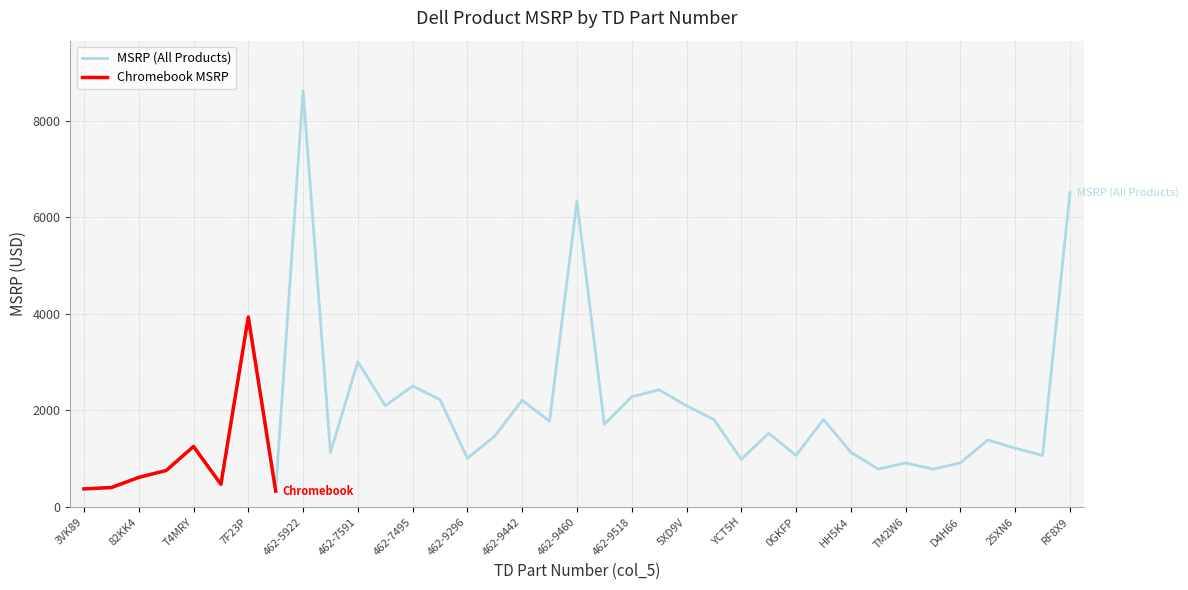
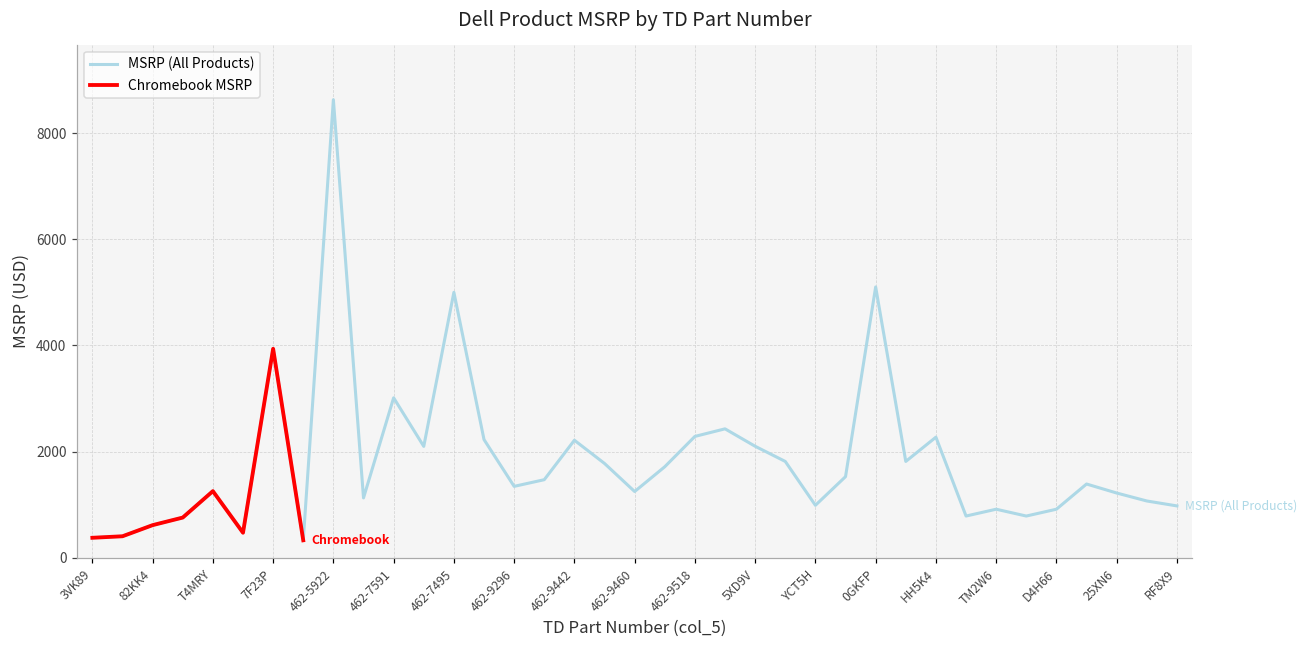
MSRP (All Products), 462-7495: 2500 -> 5000
MSRP (All Products), 462-9296: 1000 -> 1300
MSRP (All Products), 462-9460: 6300 -> 1200
MSRP (All Products), 0GKFP: 1100 -> 5100
MSRP (All Products), HH5K4: 1100 -> 2300
MSRP (All Products), RF8X9: 6500 -> 1000
